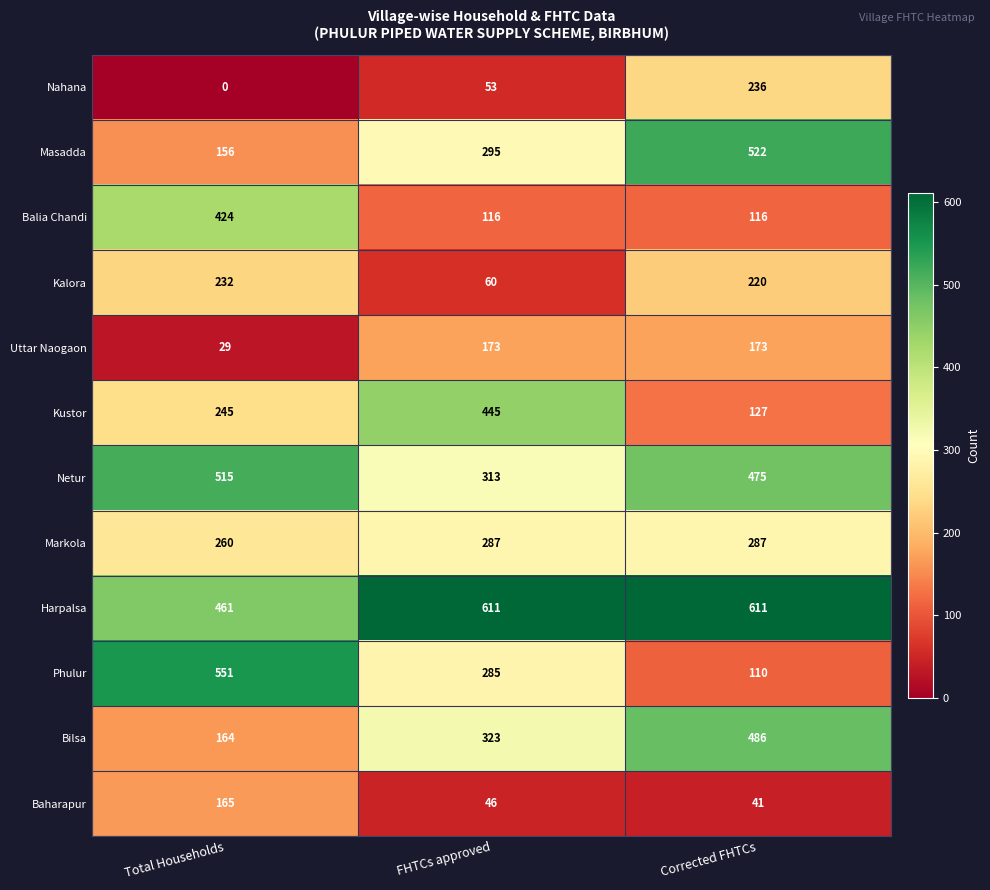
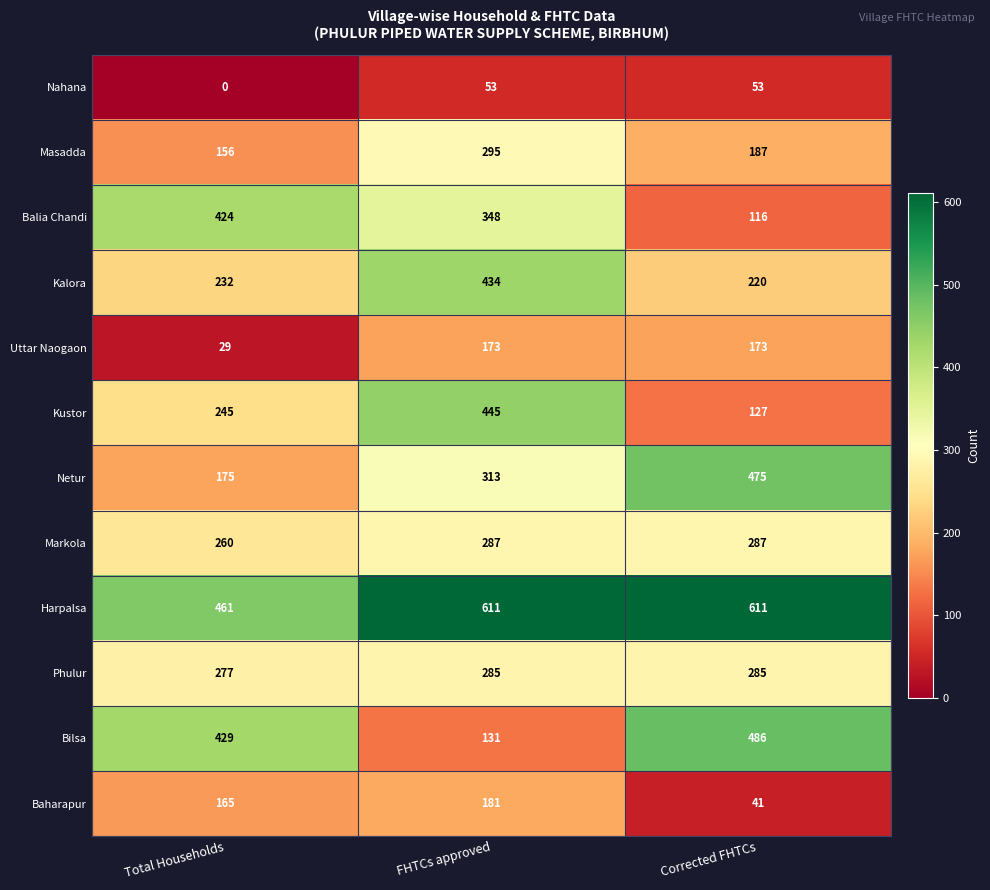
Nahana, Corrected FHTCs: 236 -> 53
Masadda, Corrected FHTCs: 522 -> 187
Balia Chandi, FHTCs approved: 116 -> 348
Kalora, FHTCs approved: 60 -> 434
Netur, Total Households: 515 -> 175
Phulur, Total Households: 551 -> 277
Phulur, Corrected FHTCs: 110 -> 285
Bilsa, Total Households: 164 -> 429
Bilsa, FHTCs approved: 323 -> 131
Baharapur, FHTCs approved: 46 -> 181
